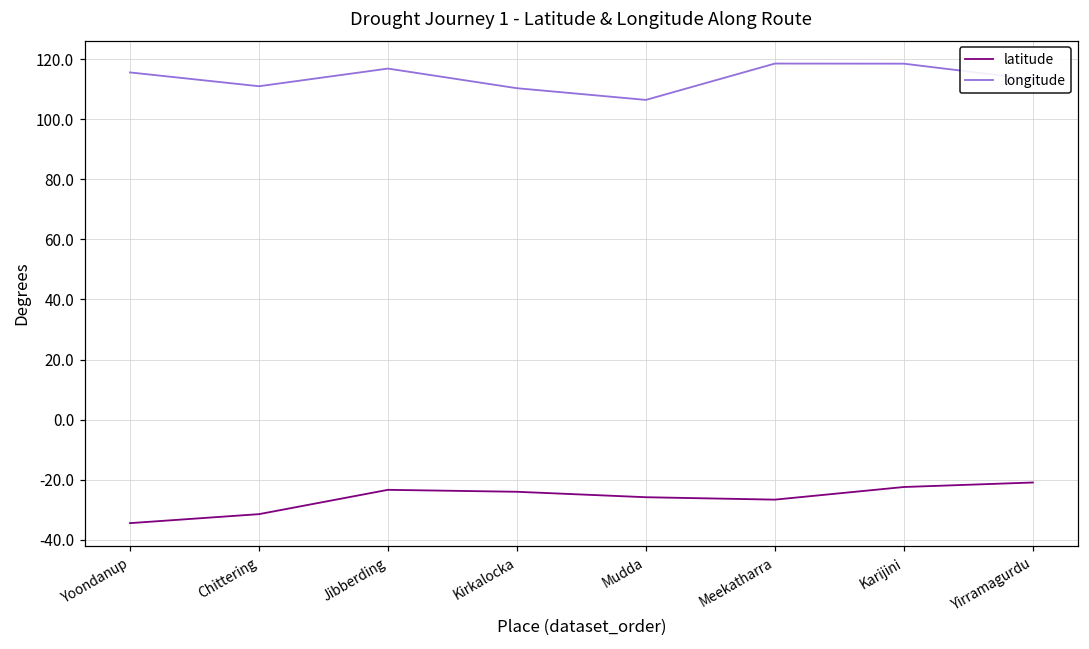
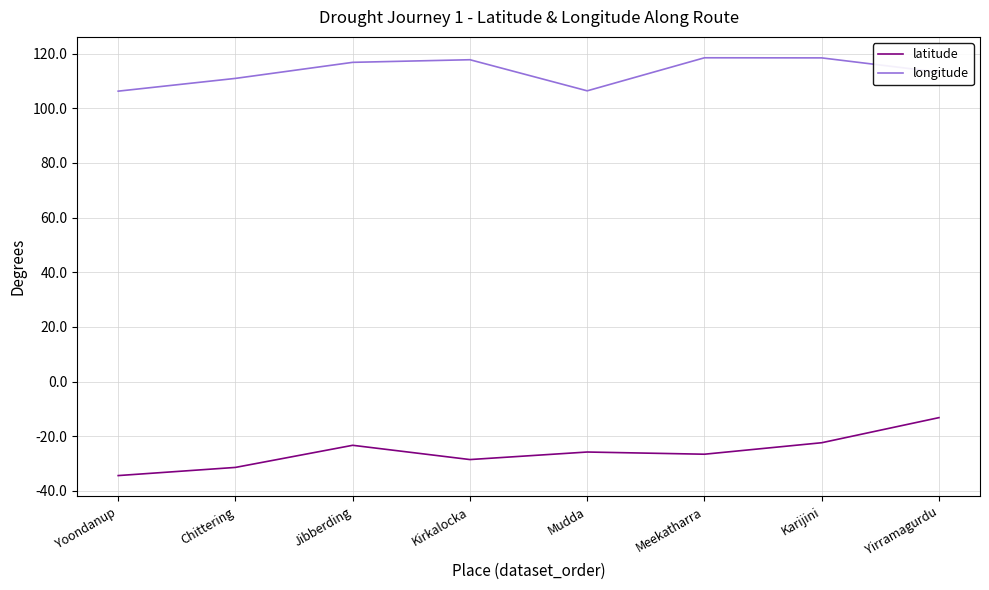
longitude, Yoondanup: 116 -> 106
latitude, Kirkalocka: -24 -> -29
longitude, Kirkalocka: 110 -> 118
latitude, Yirramagurdu: -21 -> -13
